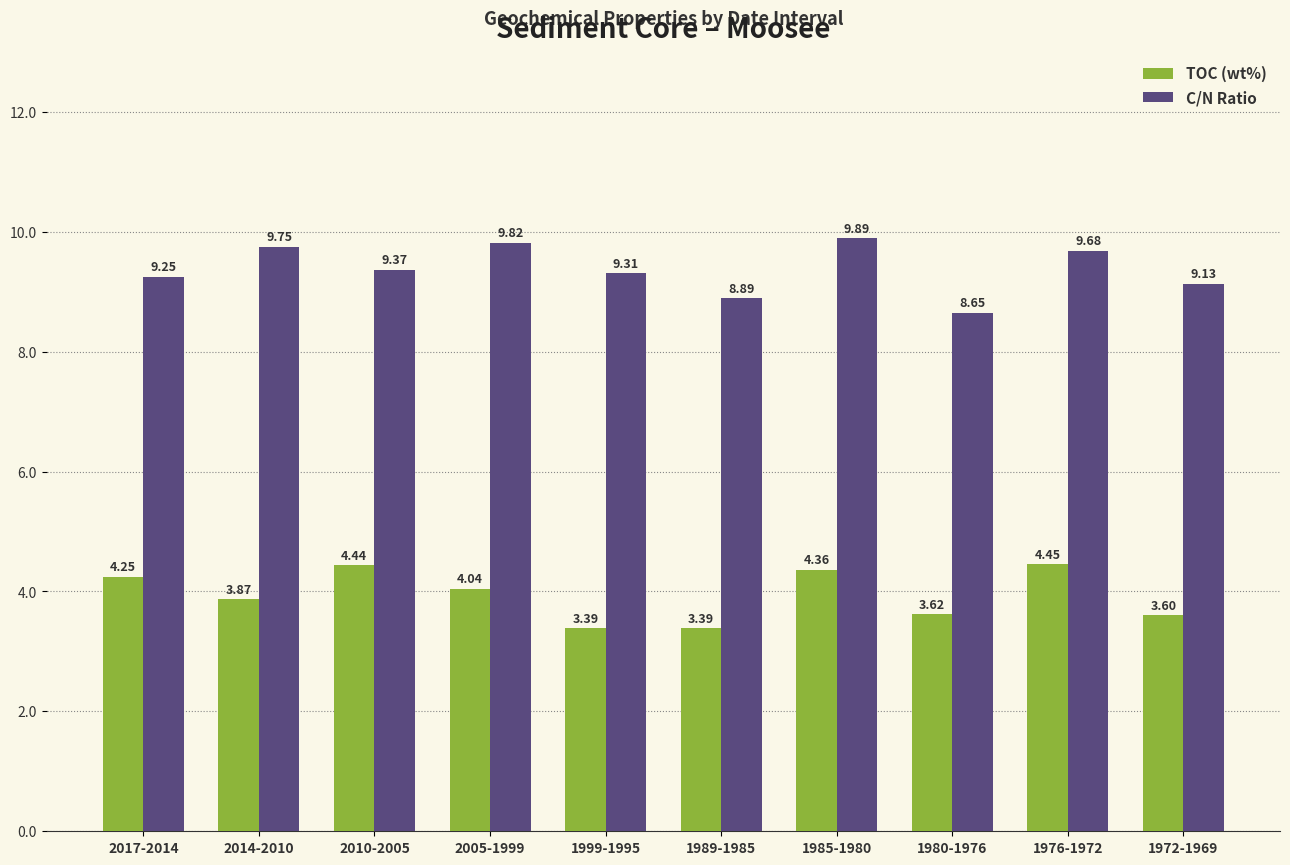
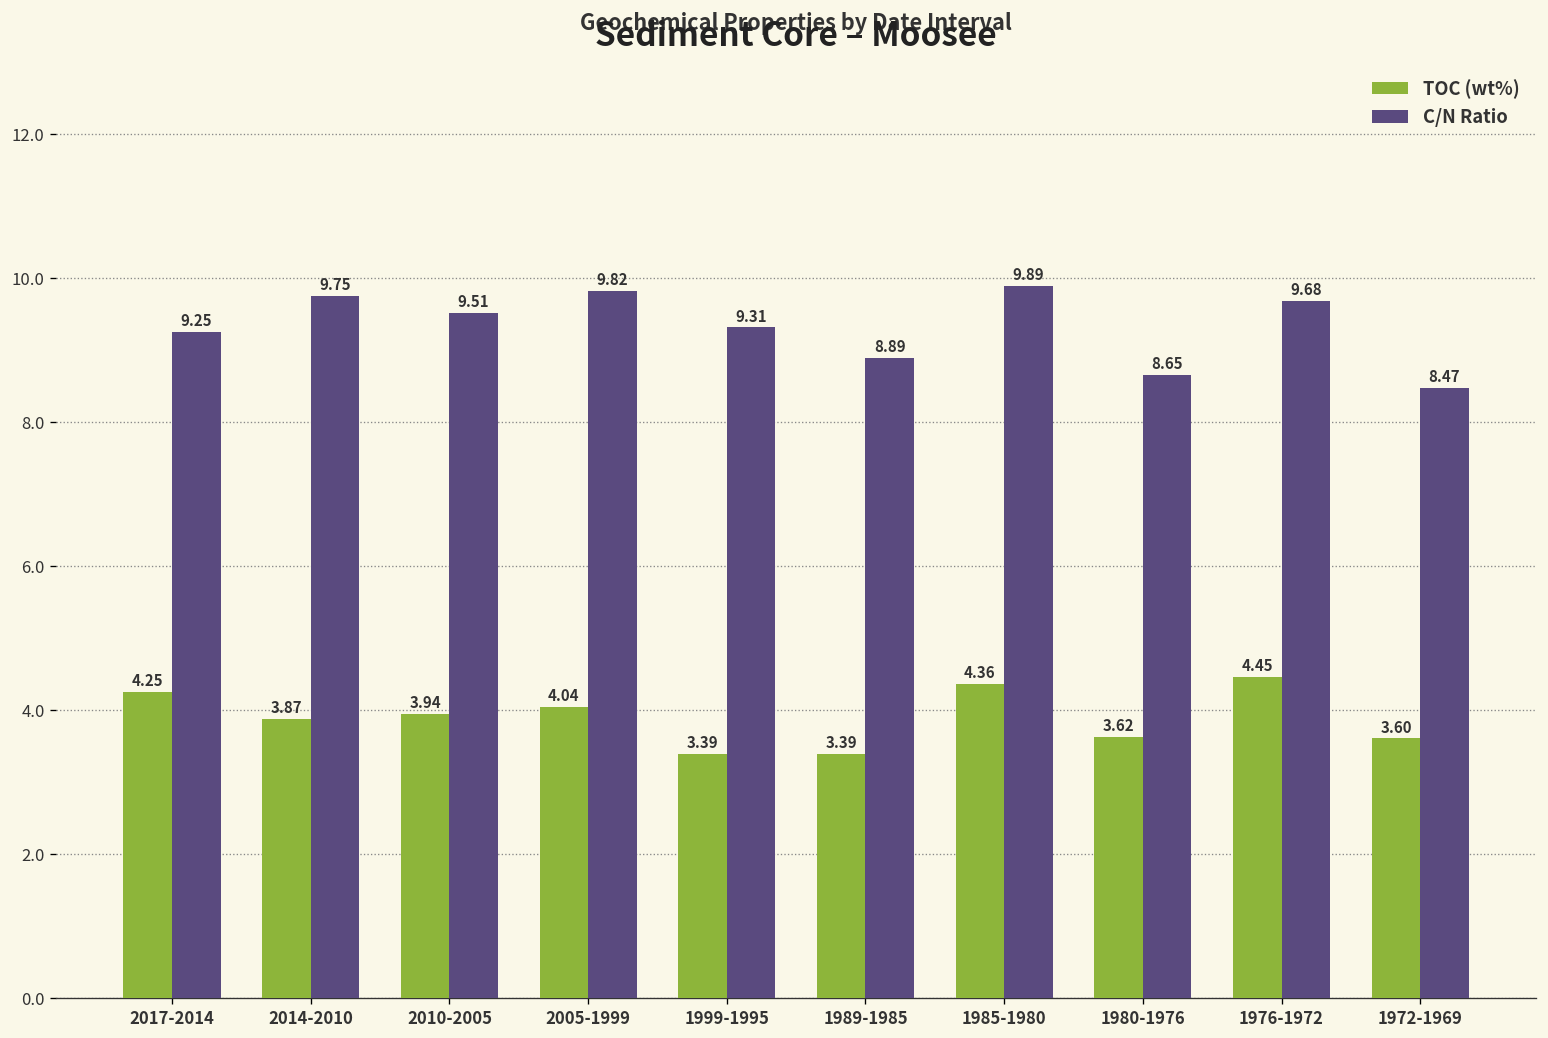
TOC (wt%), 2010-2005: 4.44 -> 3.94
C/N Ratio, 2010-2005: 9.37 -> 9.51
C/N Ratio, 1972-1969: 9.13 -> 8.47
